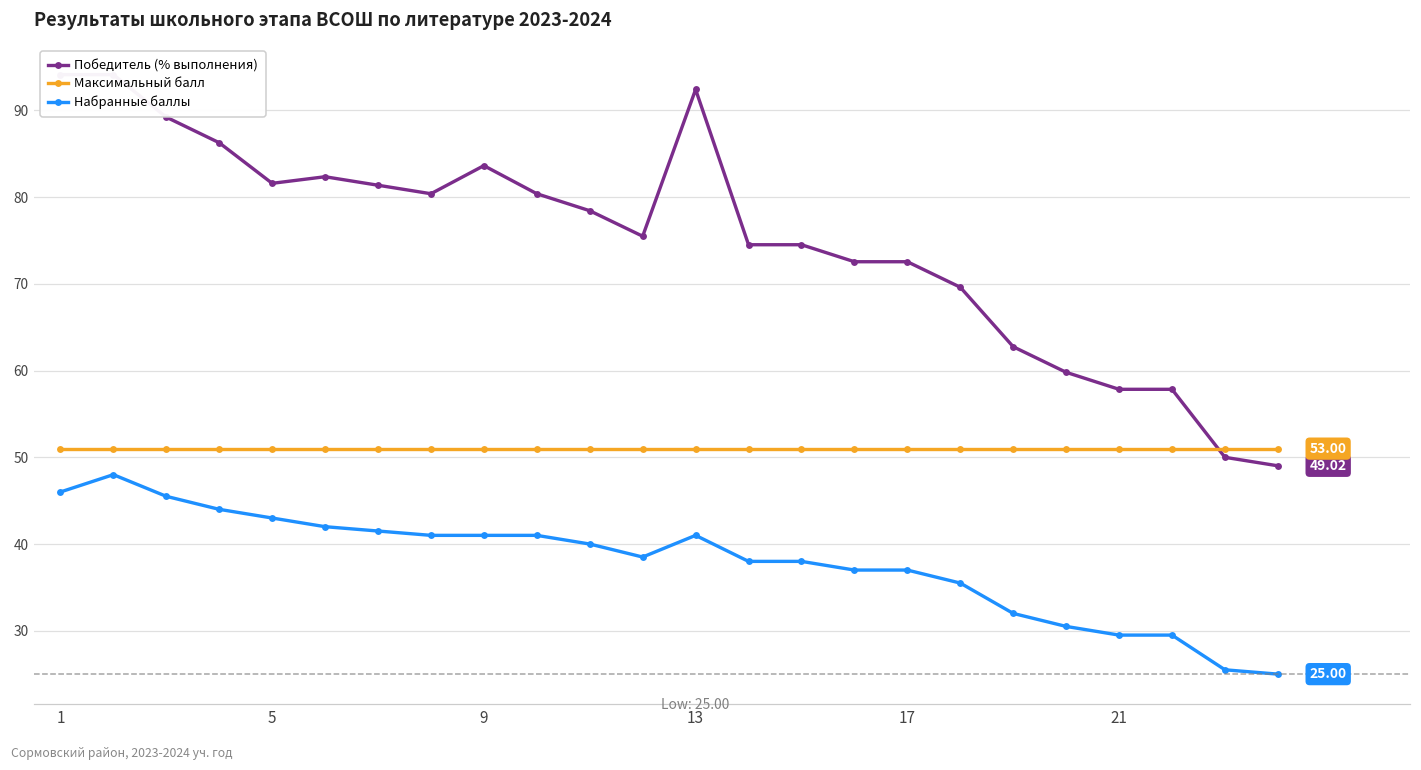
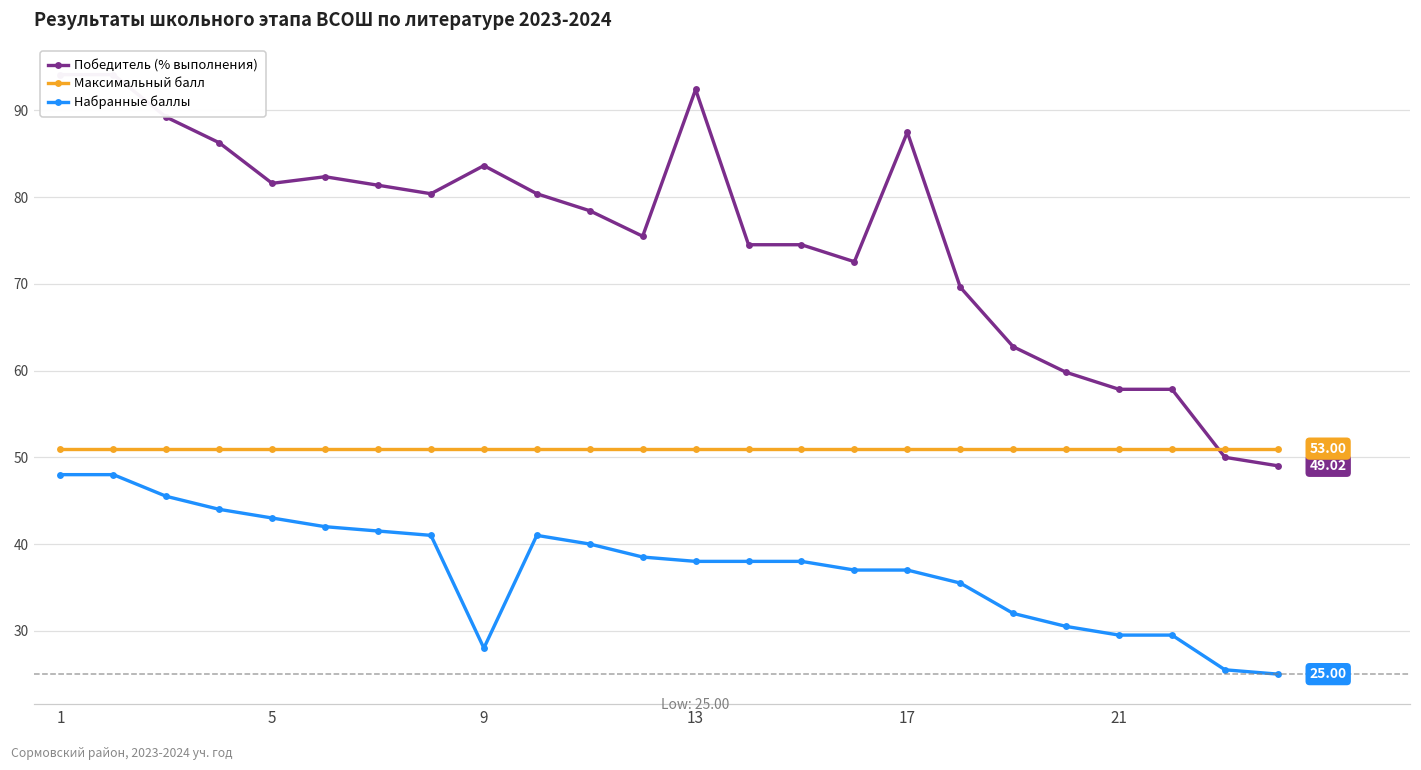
Набранные баллы, 1: 46 -> 48
Набранные баллы, 9: 41 -> 28
Набранные баллы, 13: 41 -> 38
Победитель (% выполнения), 17: 73 -> 87
